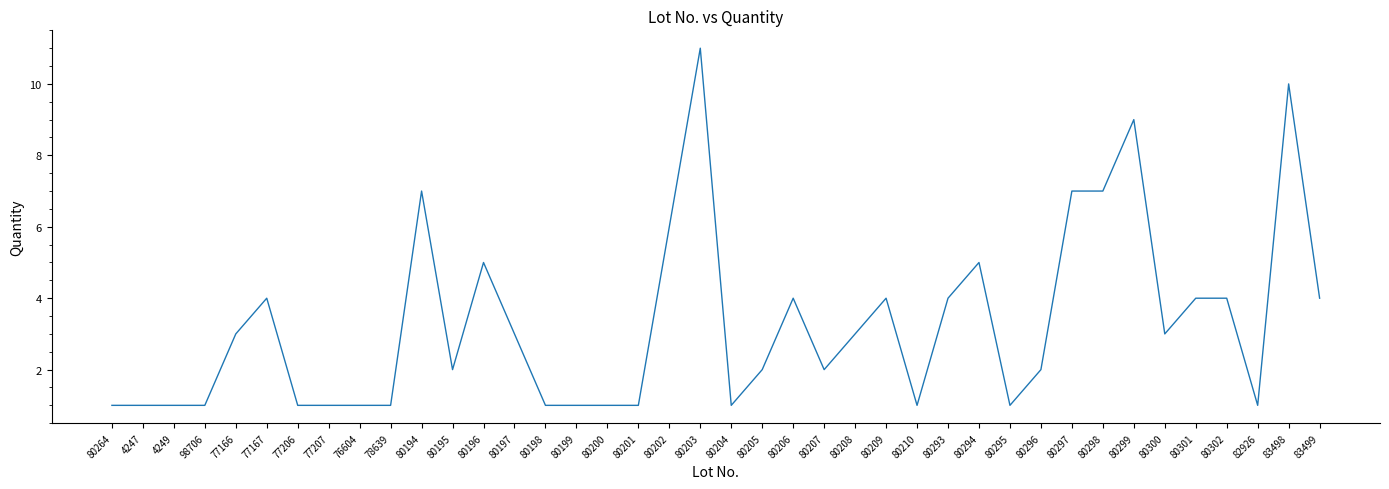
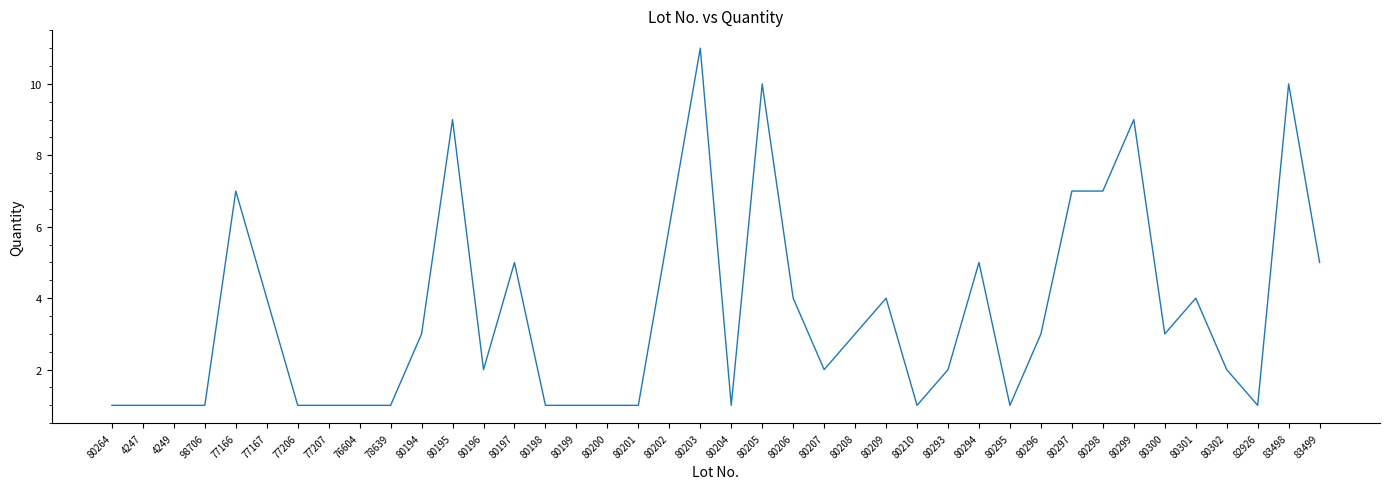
77166: 3 -> 7
80194: 7 -> 3
80195: 2 -> 9
80196: 5 -> 2
80197: 3 -> 5
80205: 2 -> 10
80293: 4 -> 2
80296: 2 -> 3
80302: 4 -> 2
83499: 4 -> 5
